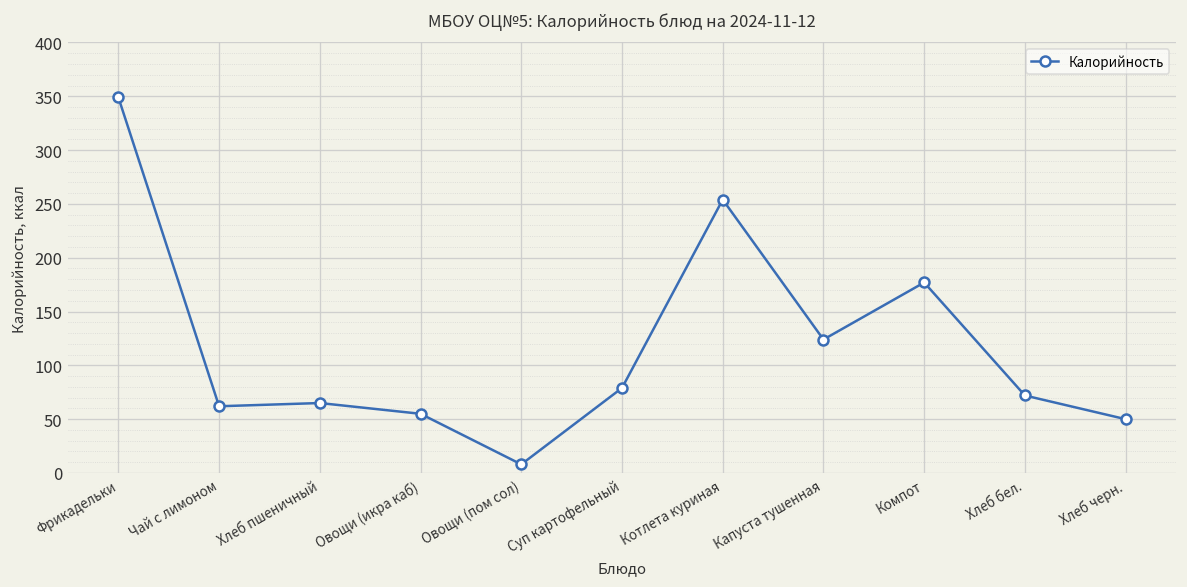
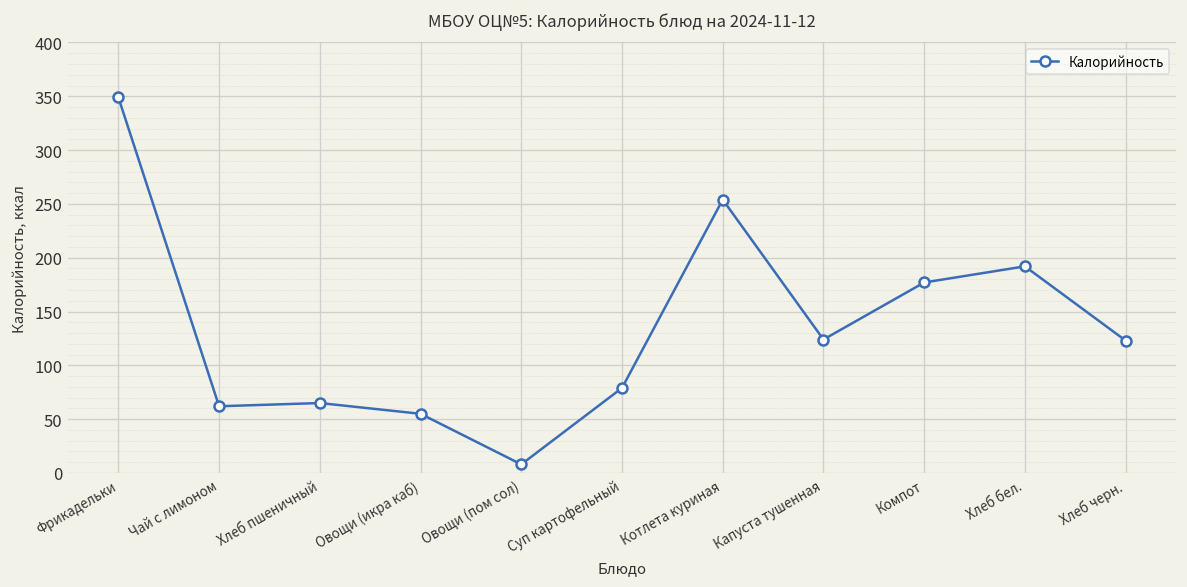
Хлеб бел.: 70 -> 190
Хлеб черн.: 50 -> 120
